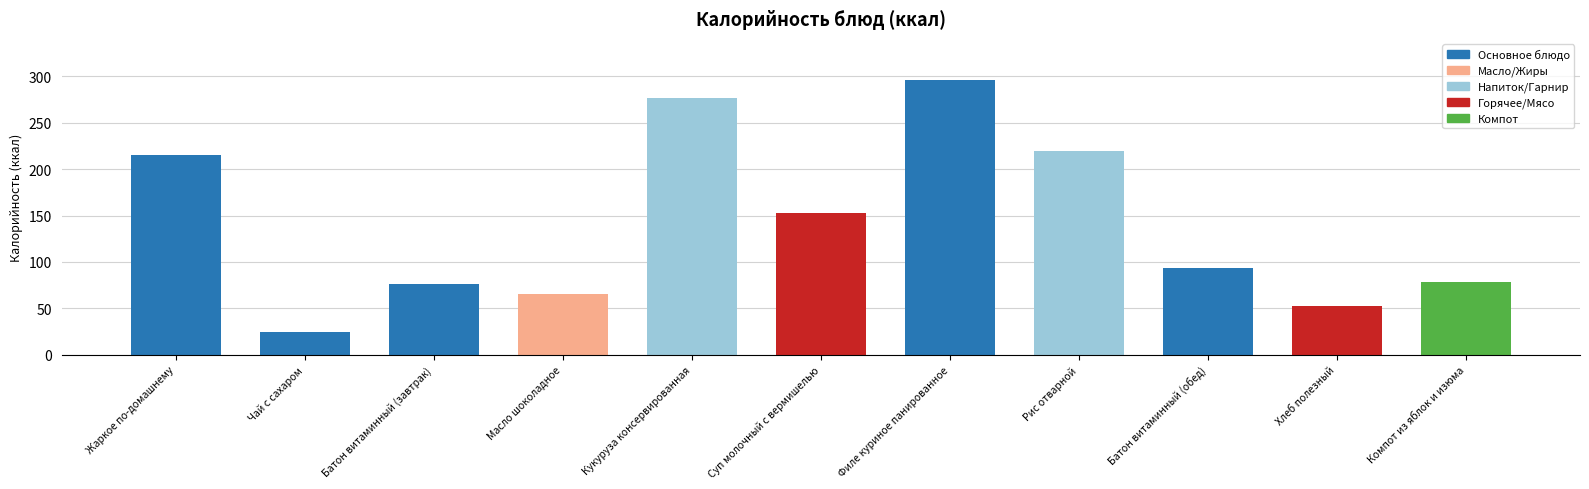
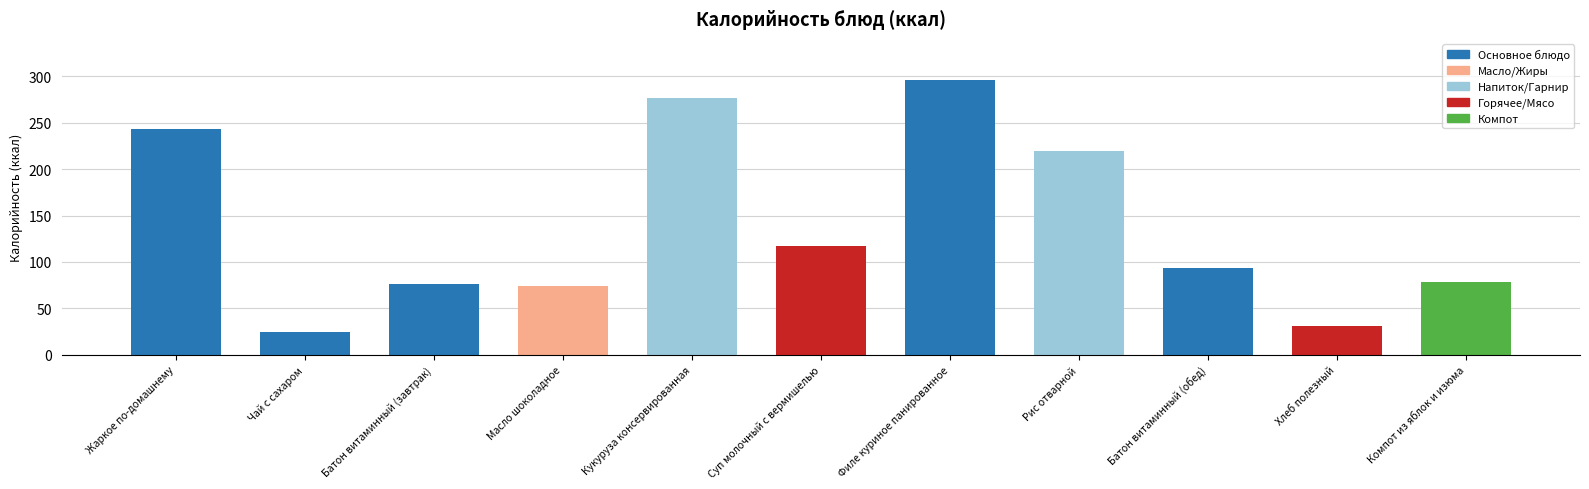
Жаркое по-домашнему: 220 -> 240
Масло шоколадное: 65 -> 74
Суп молочный с вермишелью: 150 -> 120
Хлеб полезный: 50 -> 30
